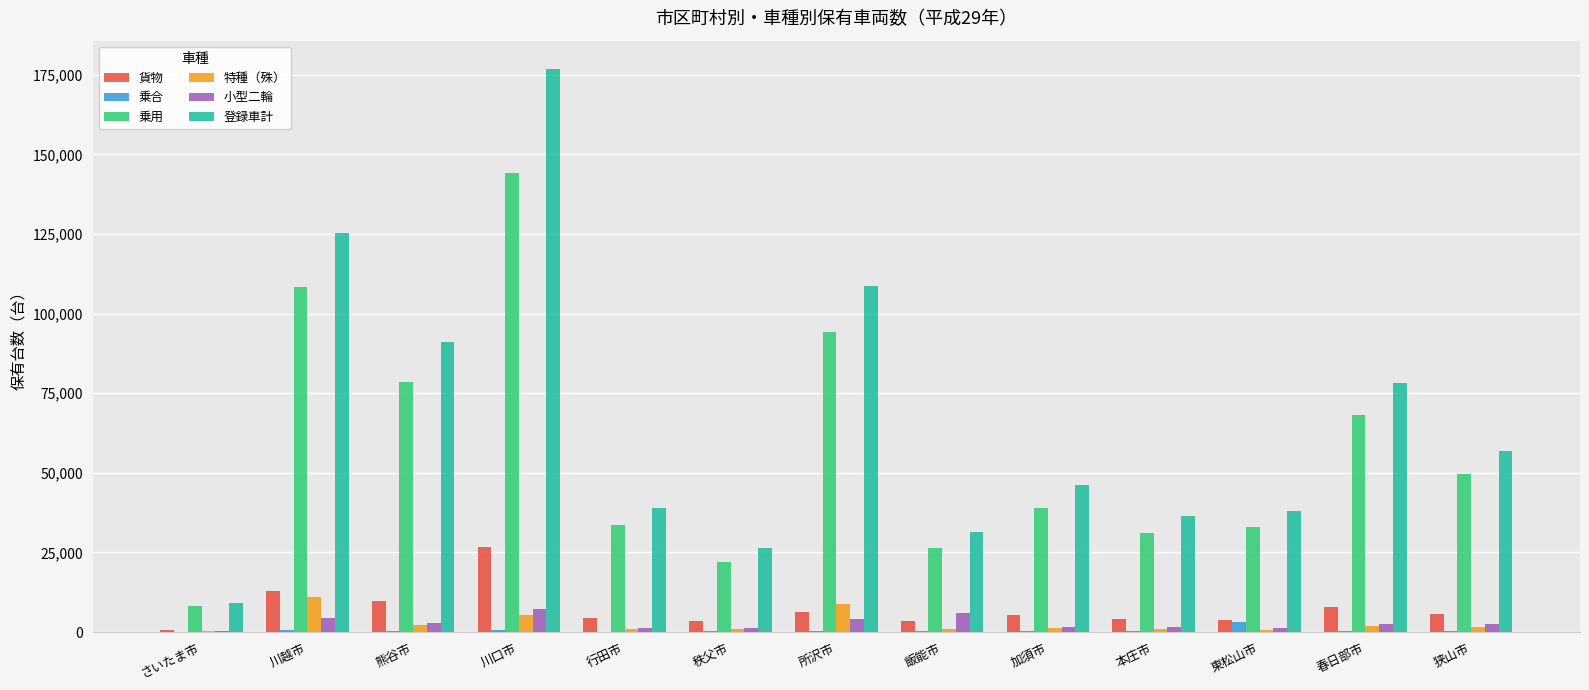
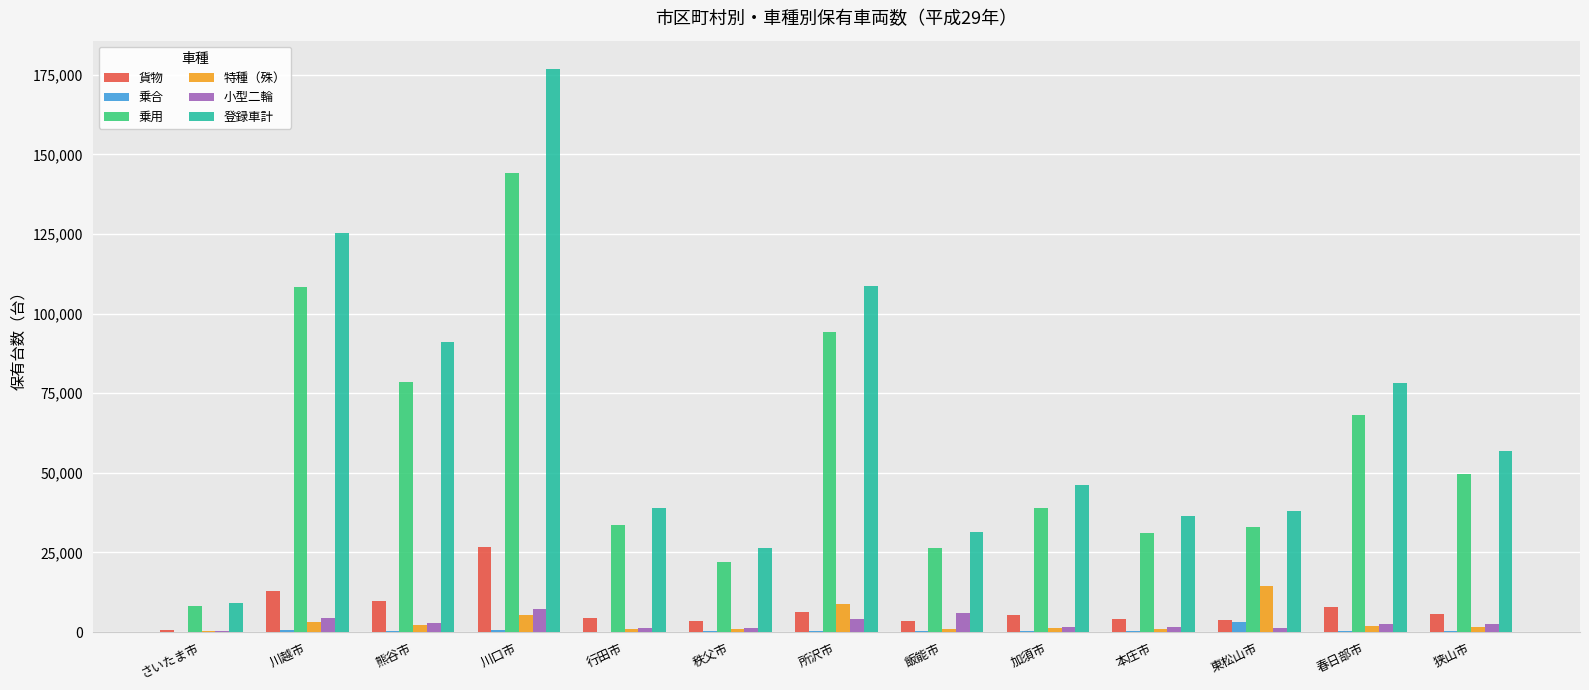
特種（殊）, 川越市: 11,000 -> 3,000
特種（殊）, 東松山市: 1,000 -> 15,000
